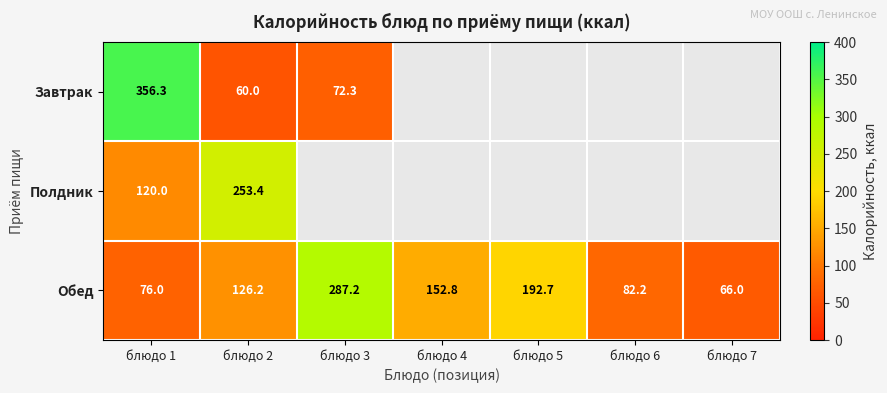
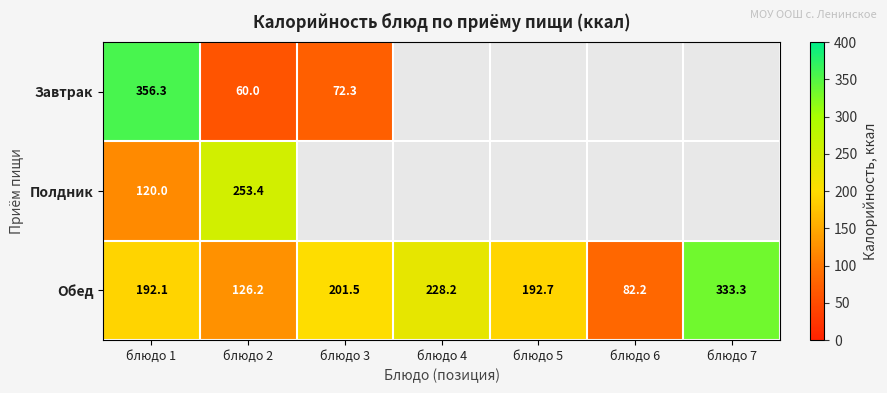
Обед, блюдо 1: 76.0 -> 192.1
Обед, блюдо 3: 287.2 -> 201.5
Обед, блюдо 4: 152.8 -> 228.2
Обед, блюдо 7: 66.0 -> 333.3
